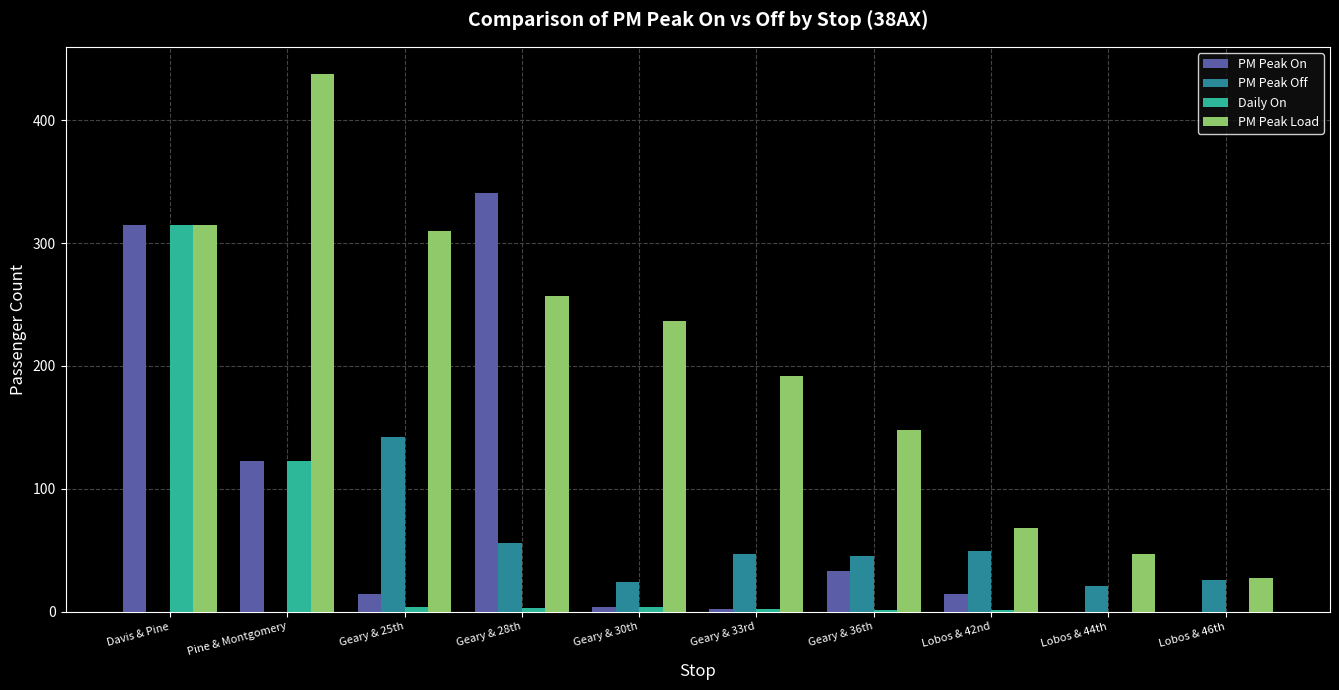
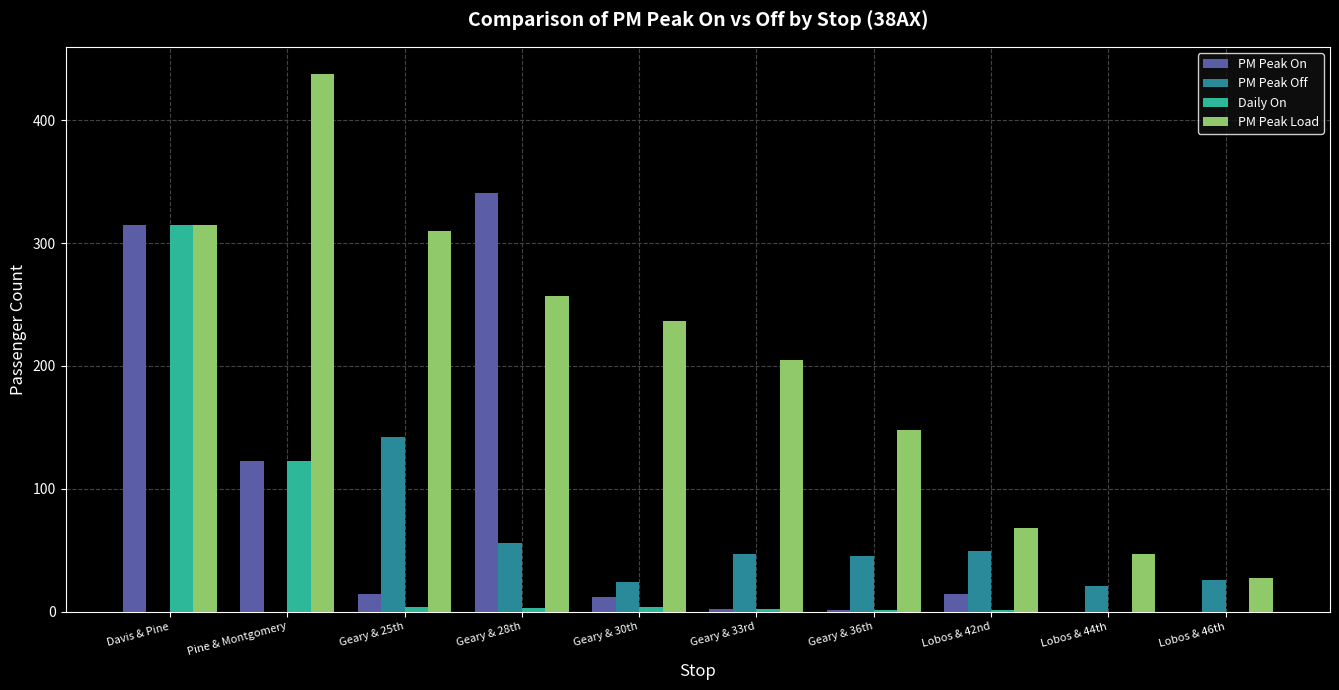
PM Peak On, Geary & 30th: 4 -> 12
PM Peak Load, Geary & 33rd: 192 -> 205
PM Peak On, Geary & 36th: 33 -> 1
